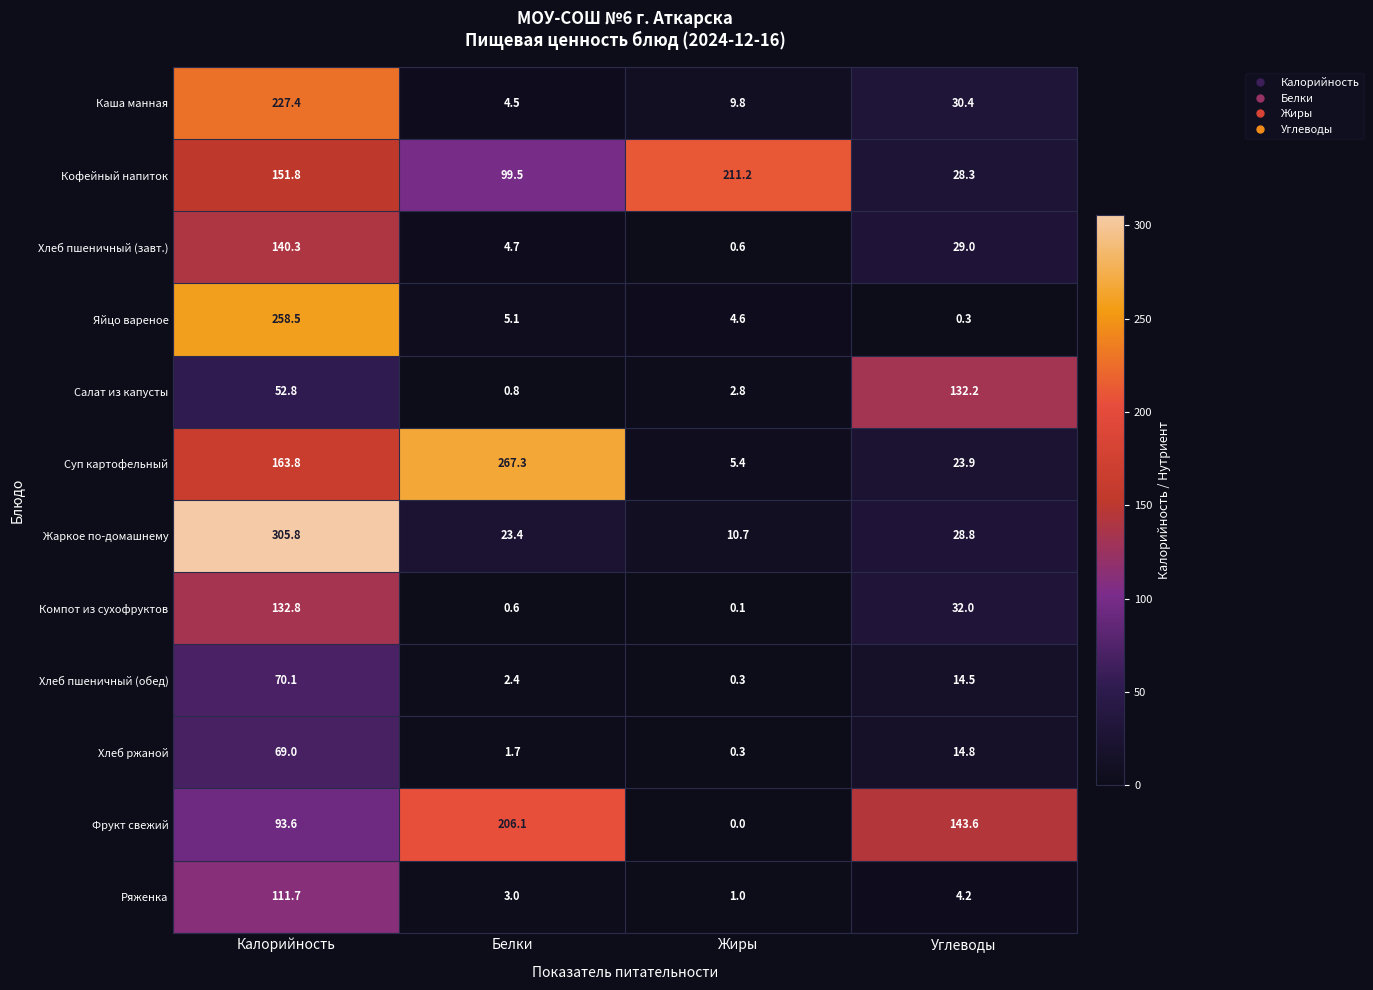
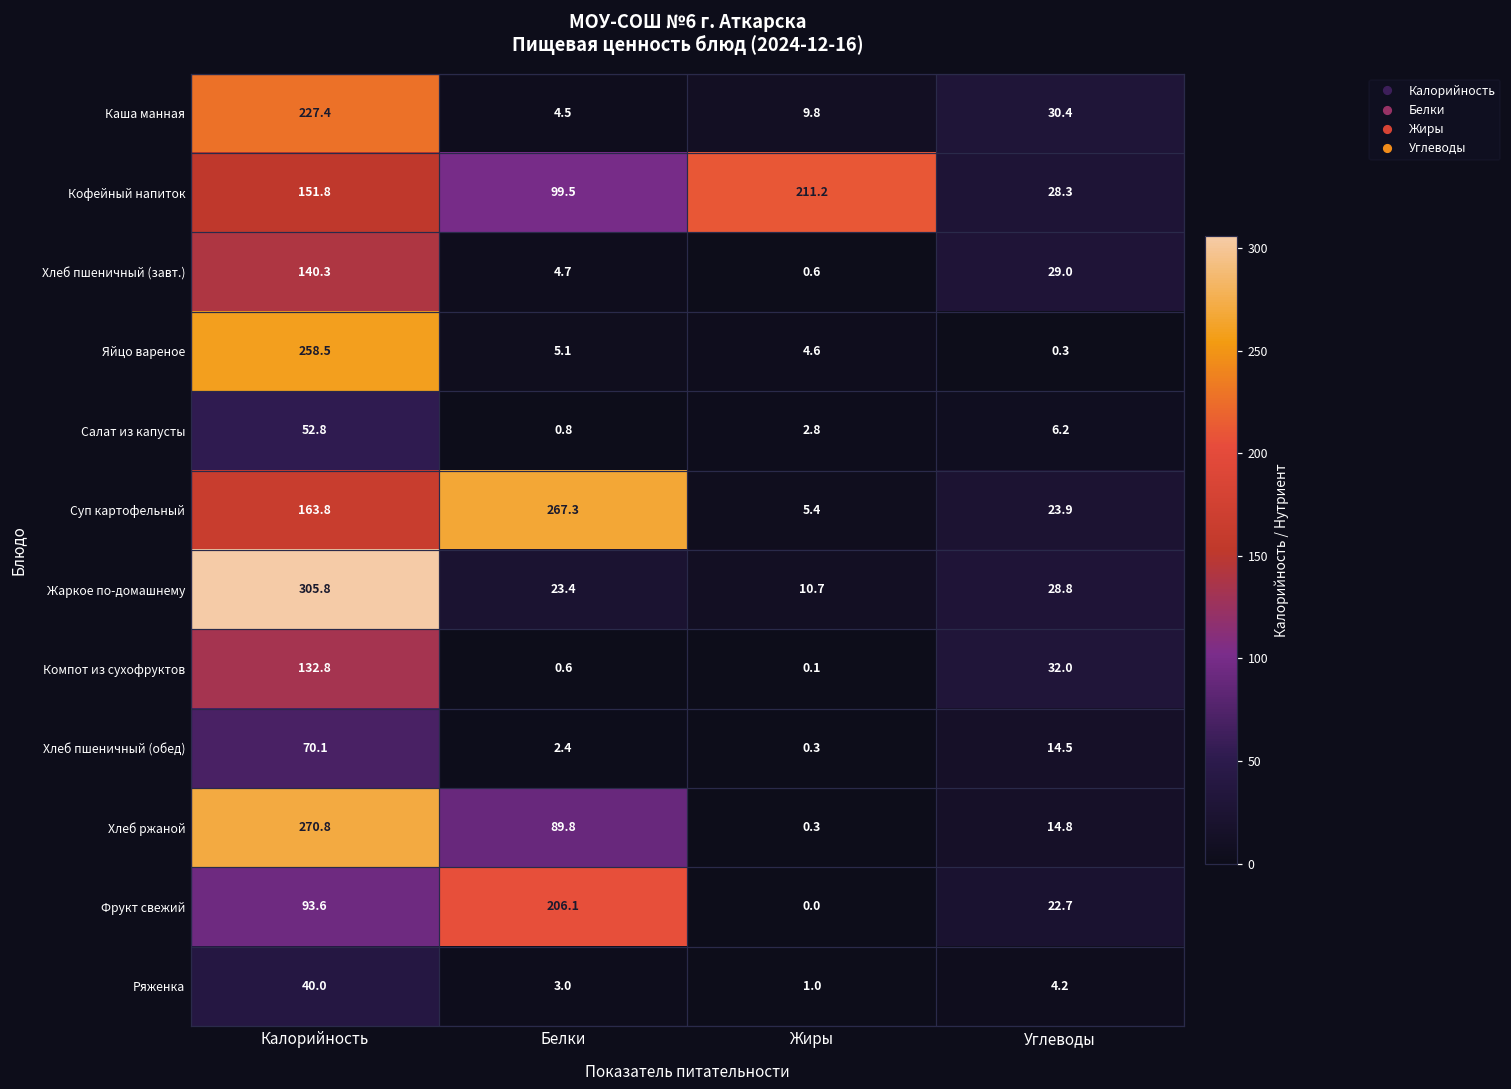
Салат из капусты, Углеводы: 132.2 -> 6.2
Хлеб ржаной, Калорийность: 69.0 -> 270.8
Хлеб ржаной, Белки: 1.7 -> 89.8
Фрукт свежий, Углеводы: 143.6 -> 22.7
Ряженка, Калорийность: 111.7 -> 40.0
